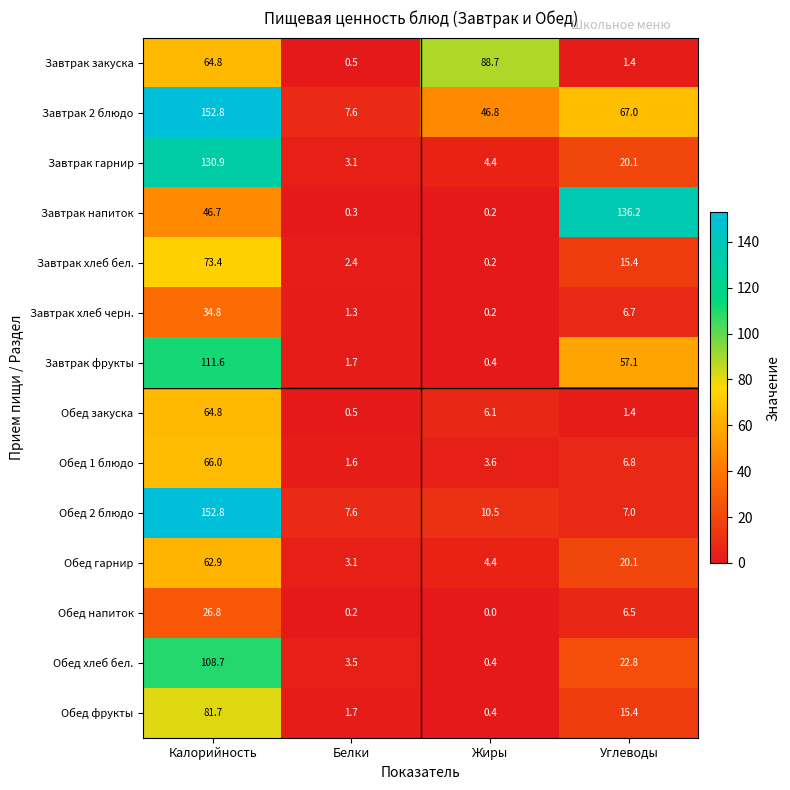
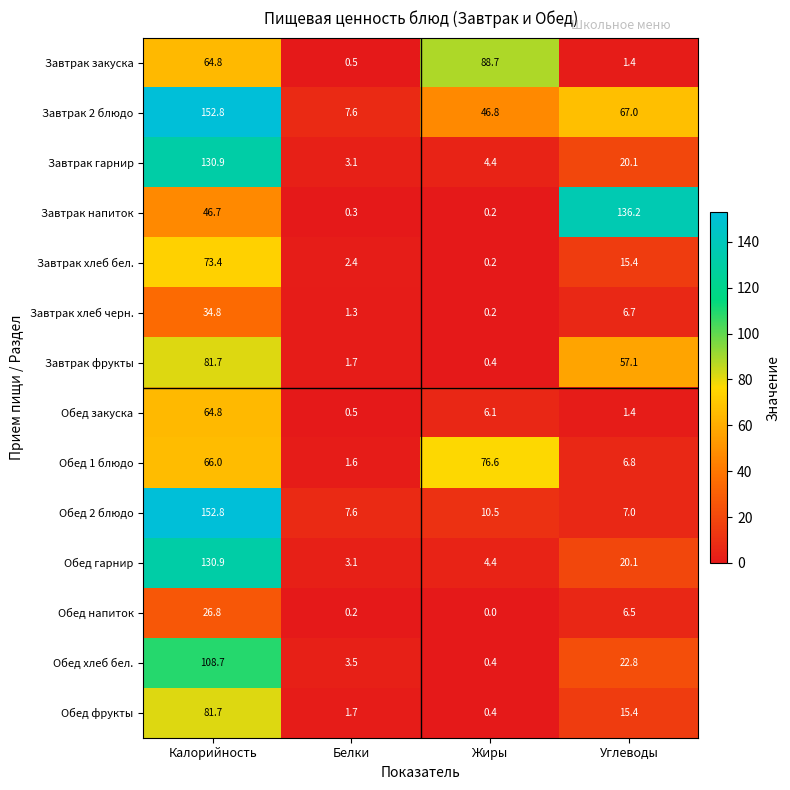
Завтрак фрукты, Калорийность: 111.6 -> 81.7
Обед 1 блюдо, Жиры: 3.6 -> 76.6
Обед гарнир, Калорийность: 62.9 -> 130.9
